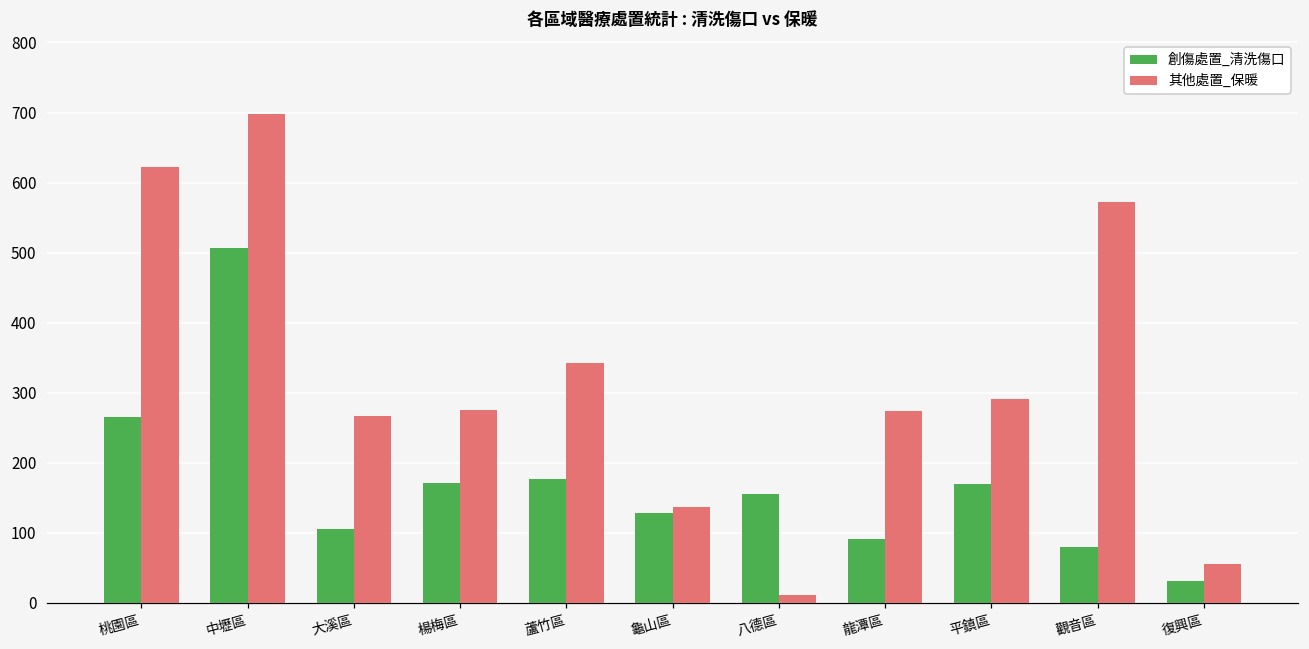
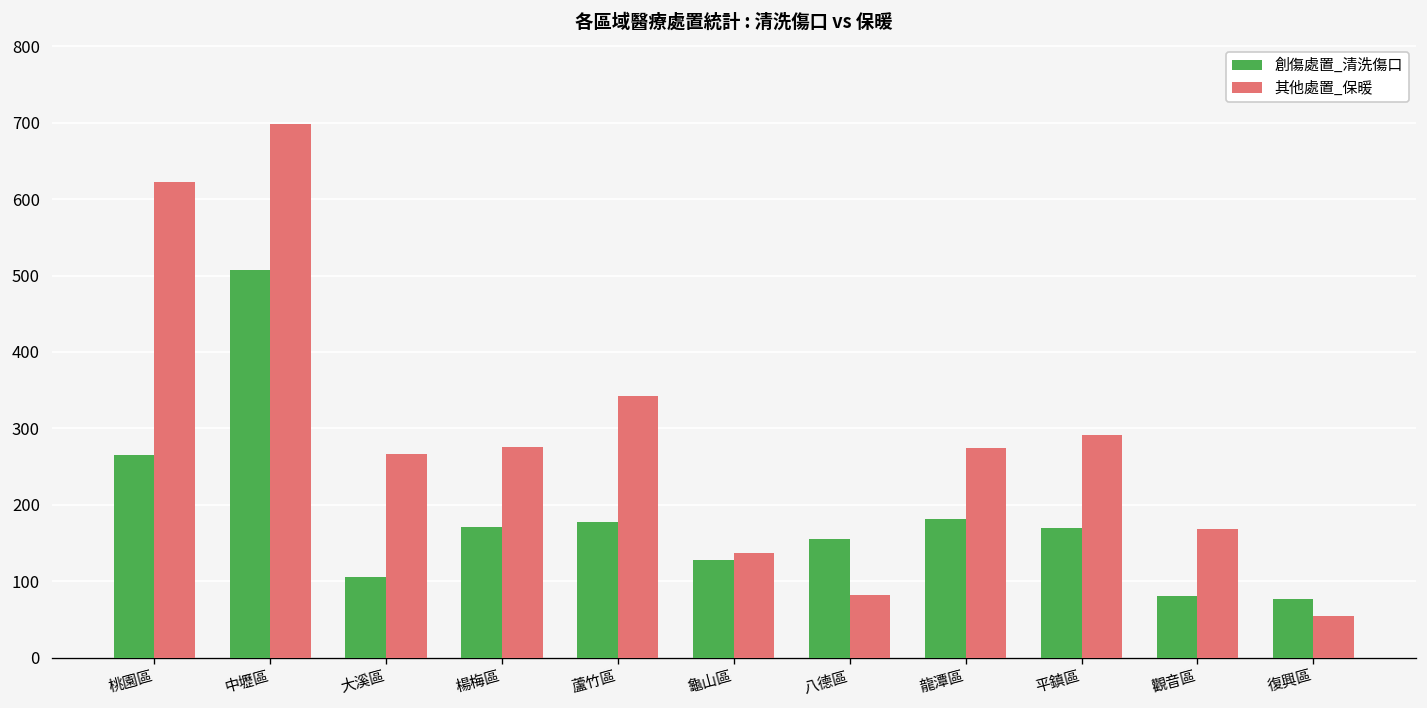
其他處置_保暖, 八德區: 10 -> 80
創傷處置_清洗傷口, 龍潭區: 90 -> 180
其他處置_保暖, 觀音區: 570 -> 170
創傷處置_清洗傷口, 復興區: 30 -> 80
